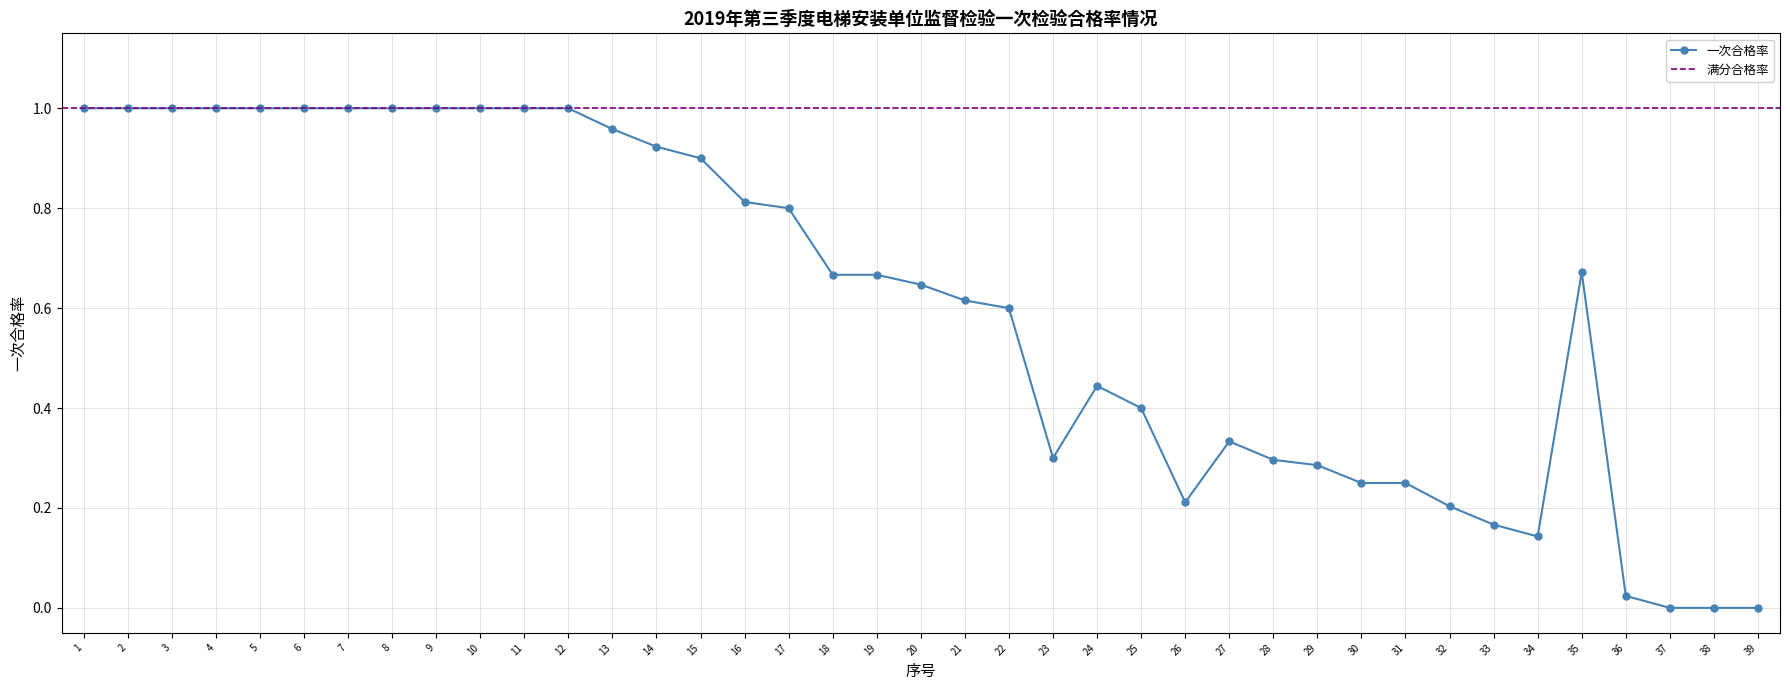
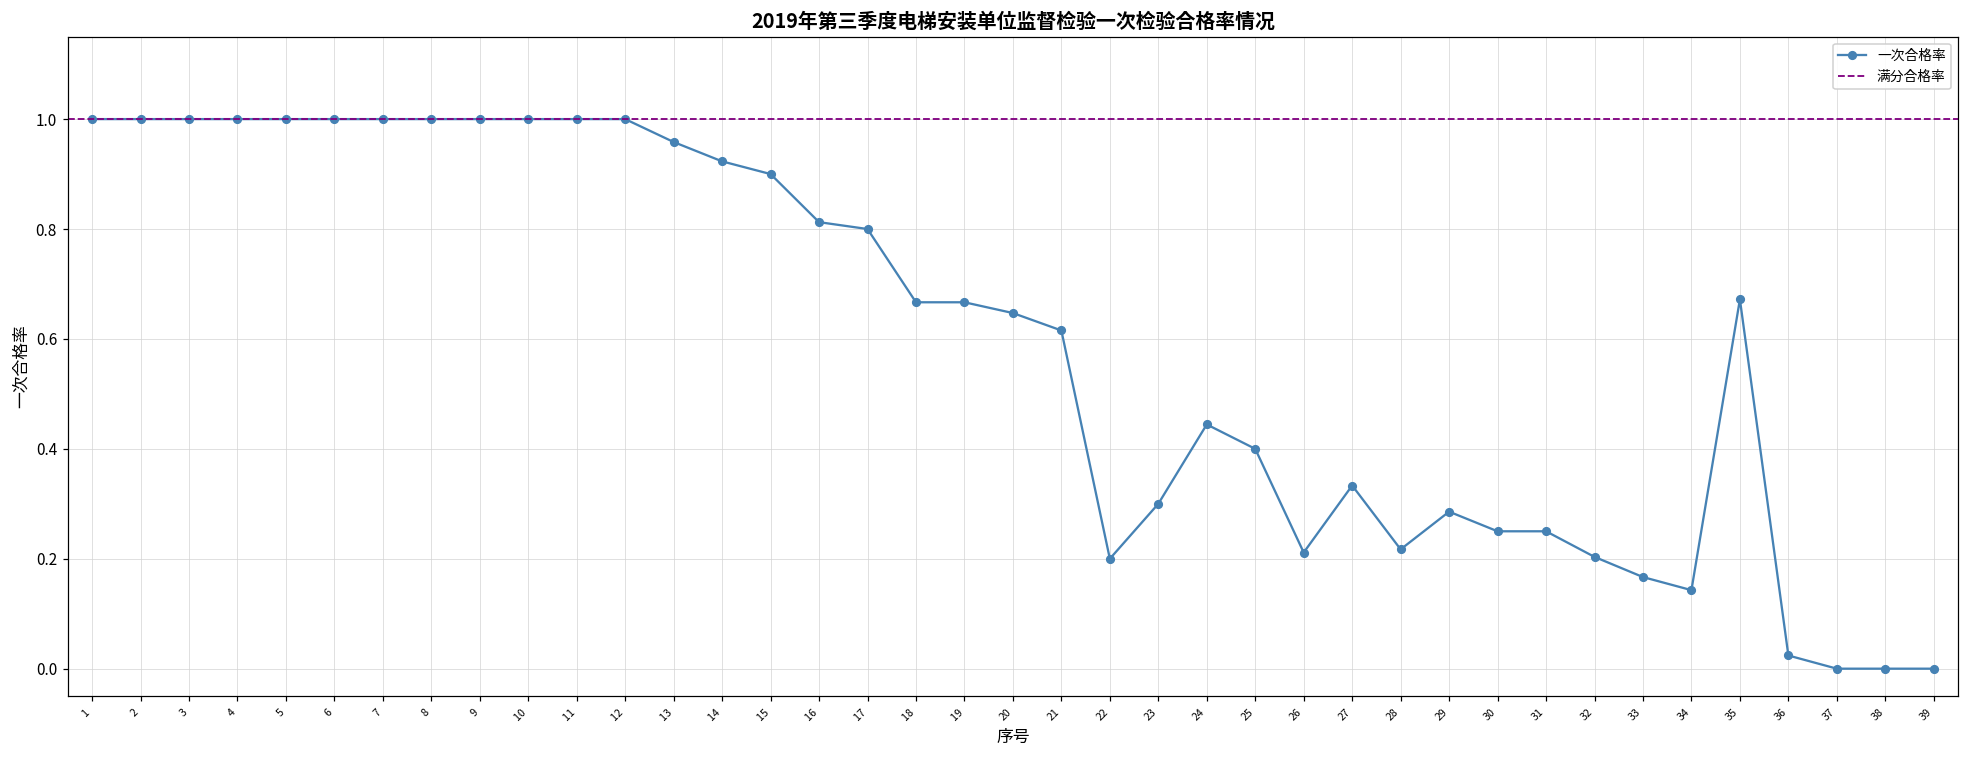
22: 0.6 -> 0.2
28: 0.30 -> 0.22
